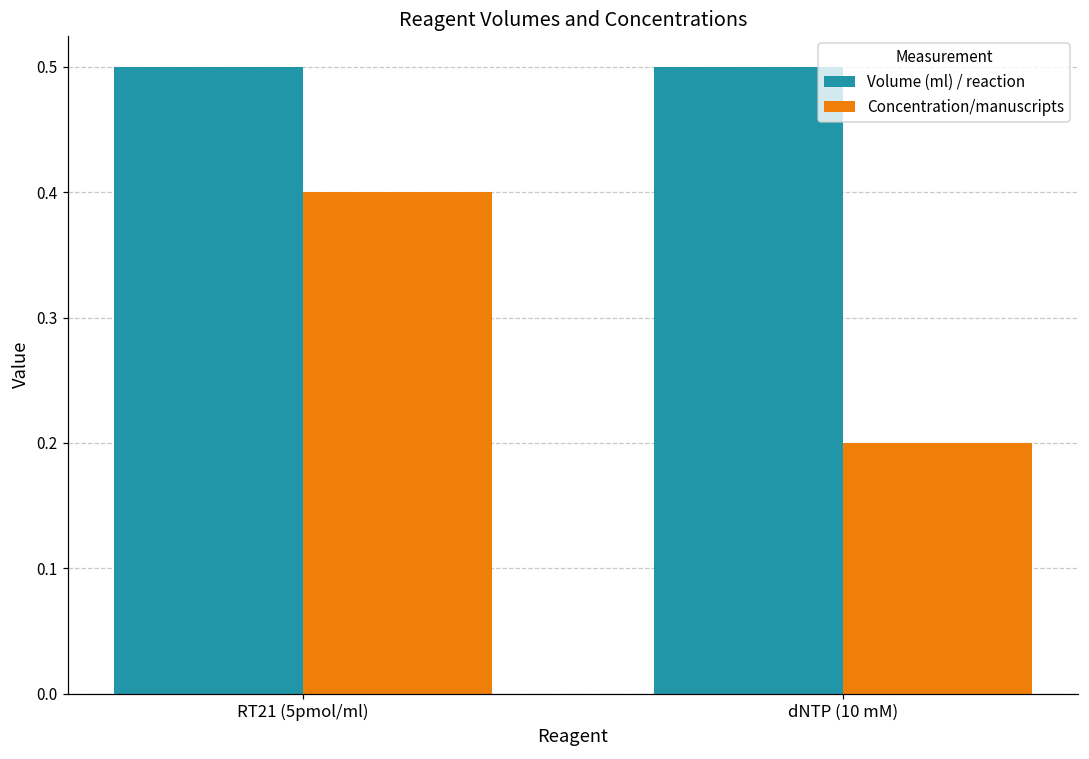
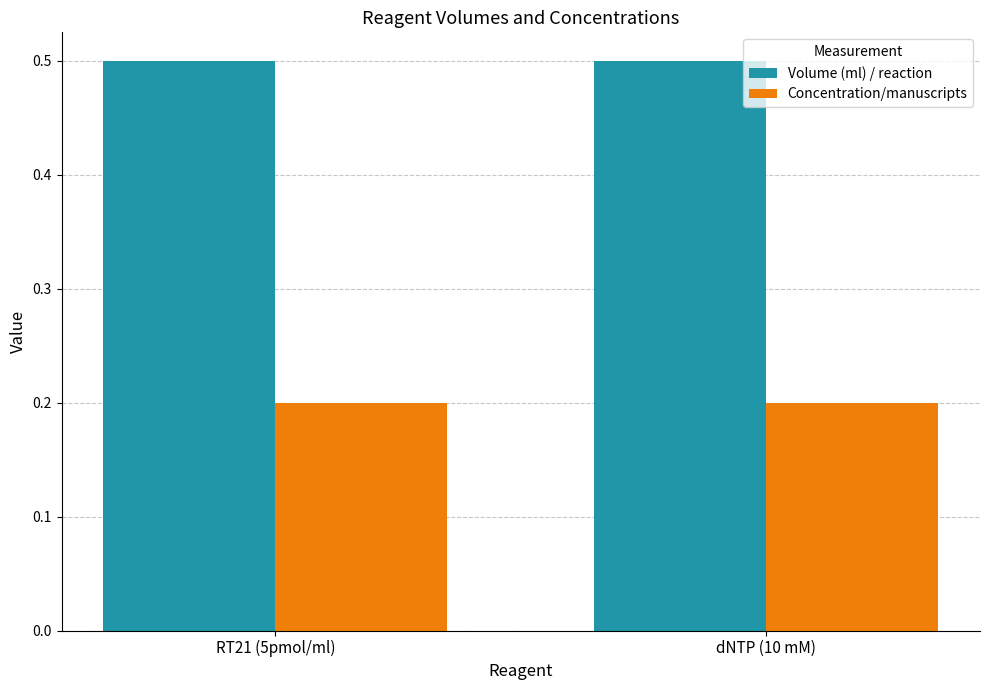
Concentration/manuscripts, RT21 (5pmol/ml): 0.4 -> 0.2
